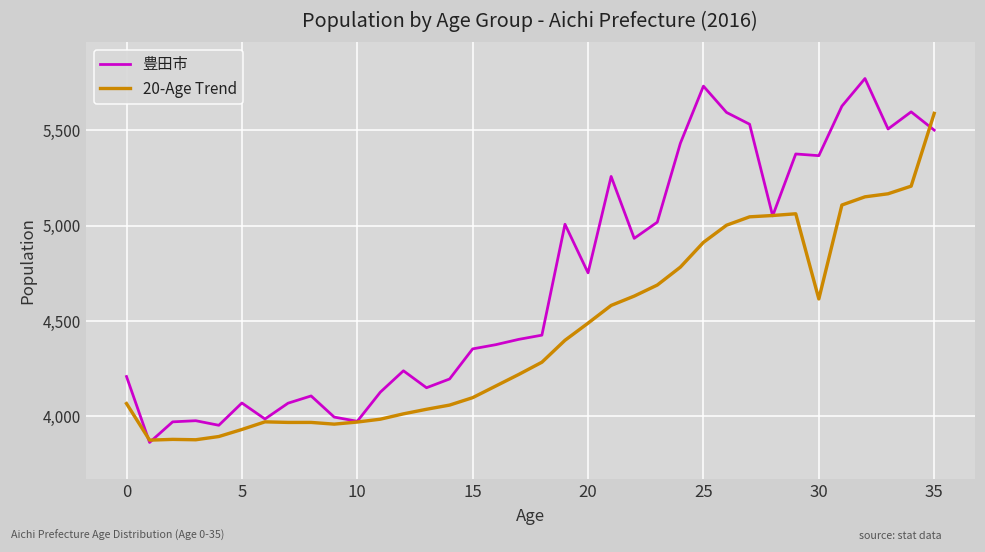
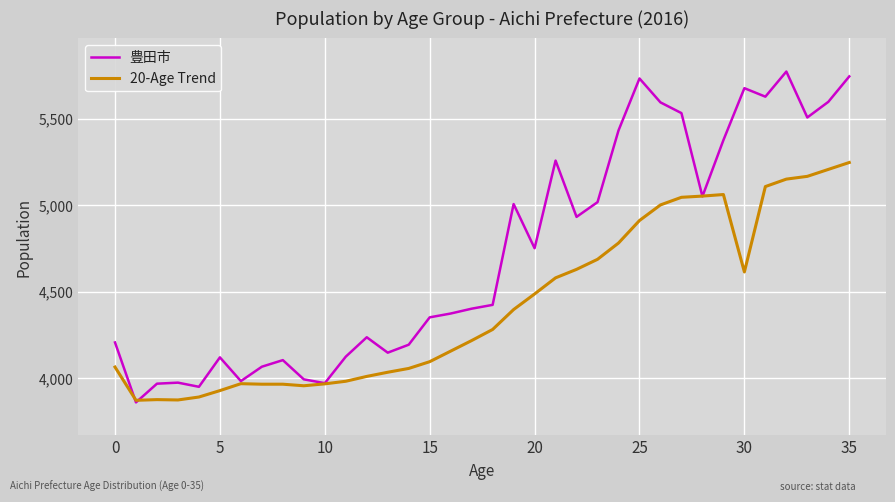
豊田市, 5: 4,070 -> 4,120
豊田市, 30: 5,370 -> 5,680
豊田市, 35: 5,500 -> 5,740
20-Age Trend, 35: 5,590 -> 5,250
